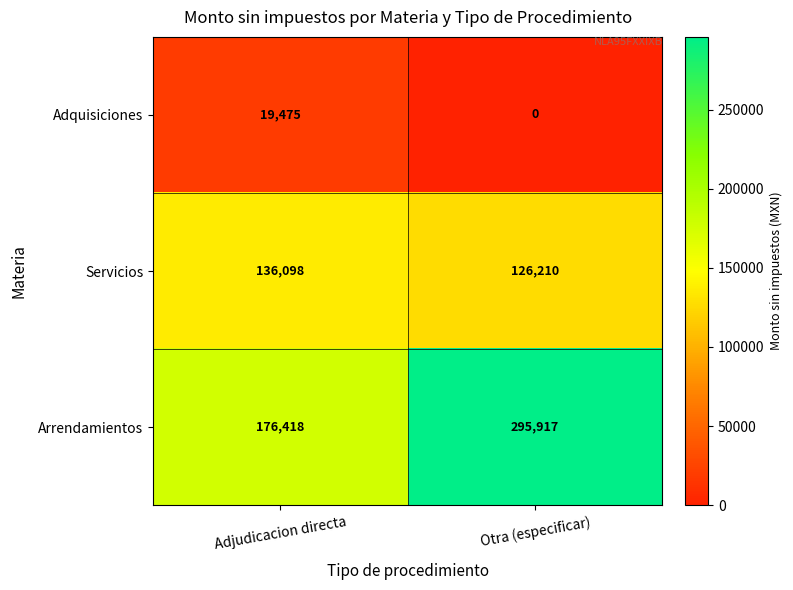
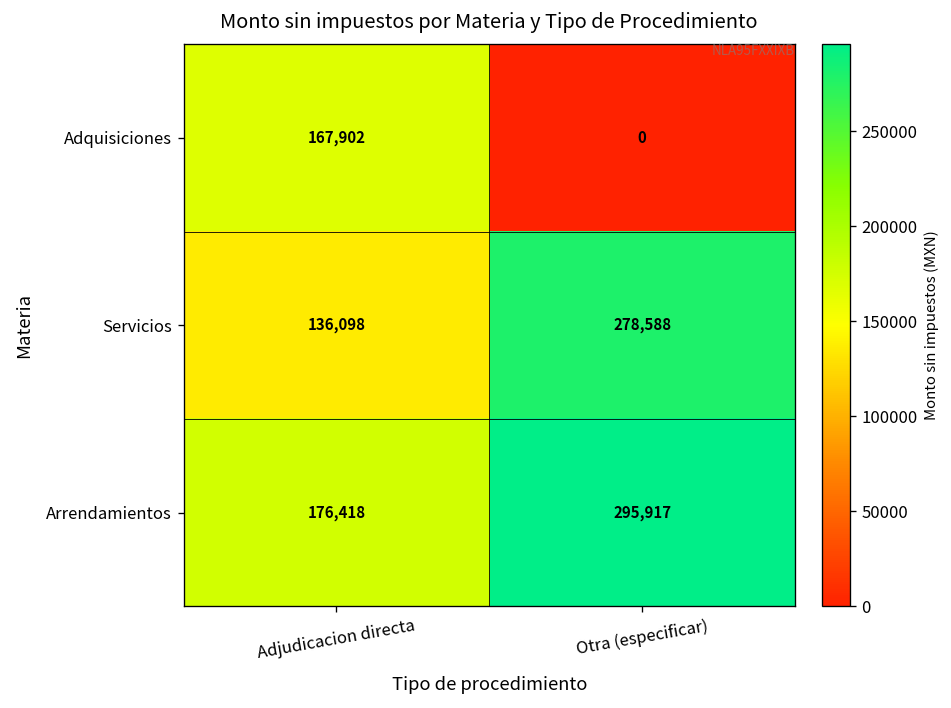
Adquisiciones, Adjudicacion directa: 19,475 -> 167,902
Servicios, Otra (especificar): 126,210 -> 278,588
